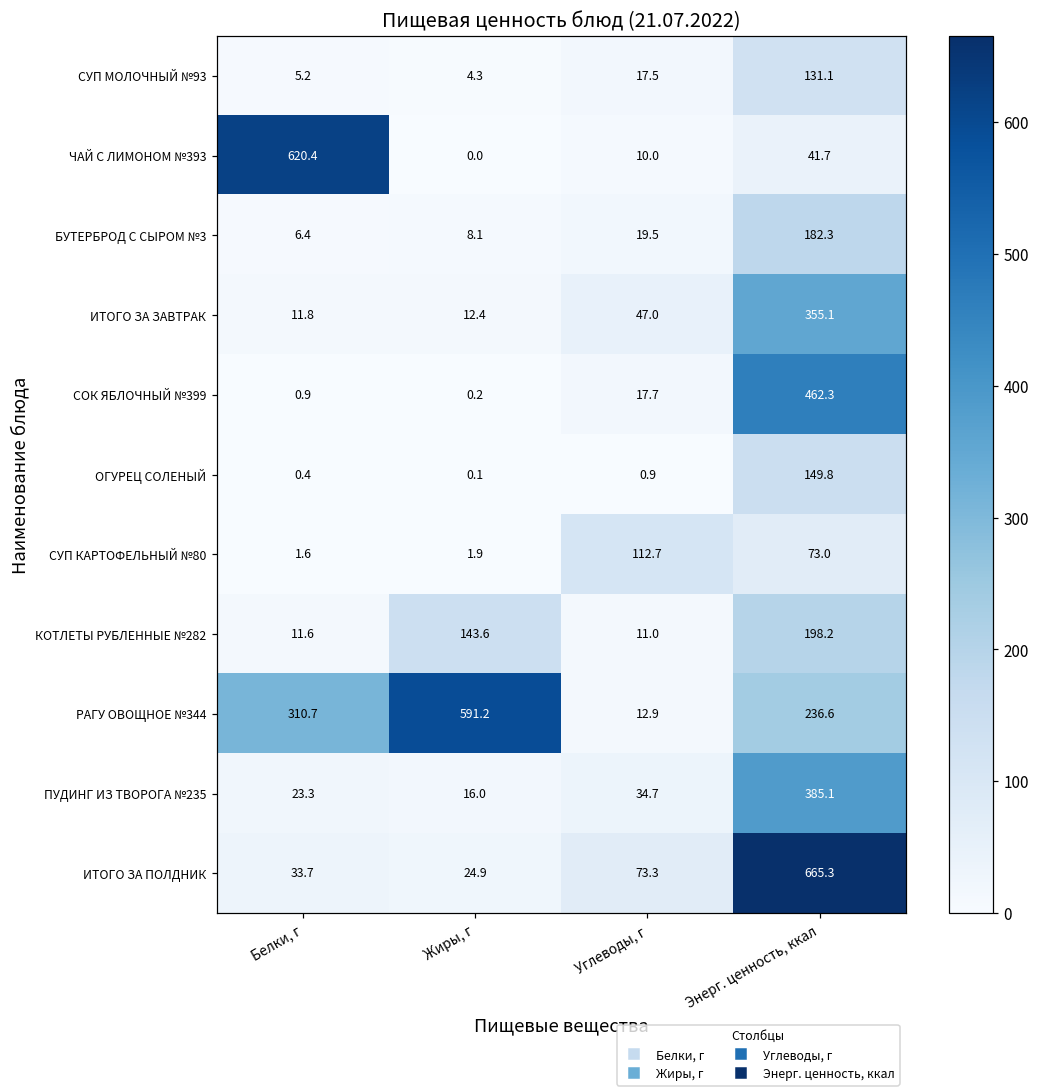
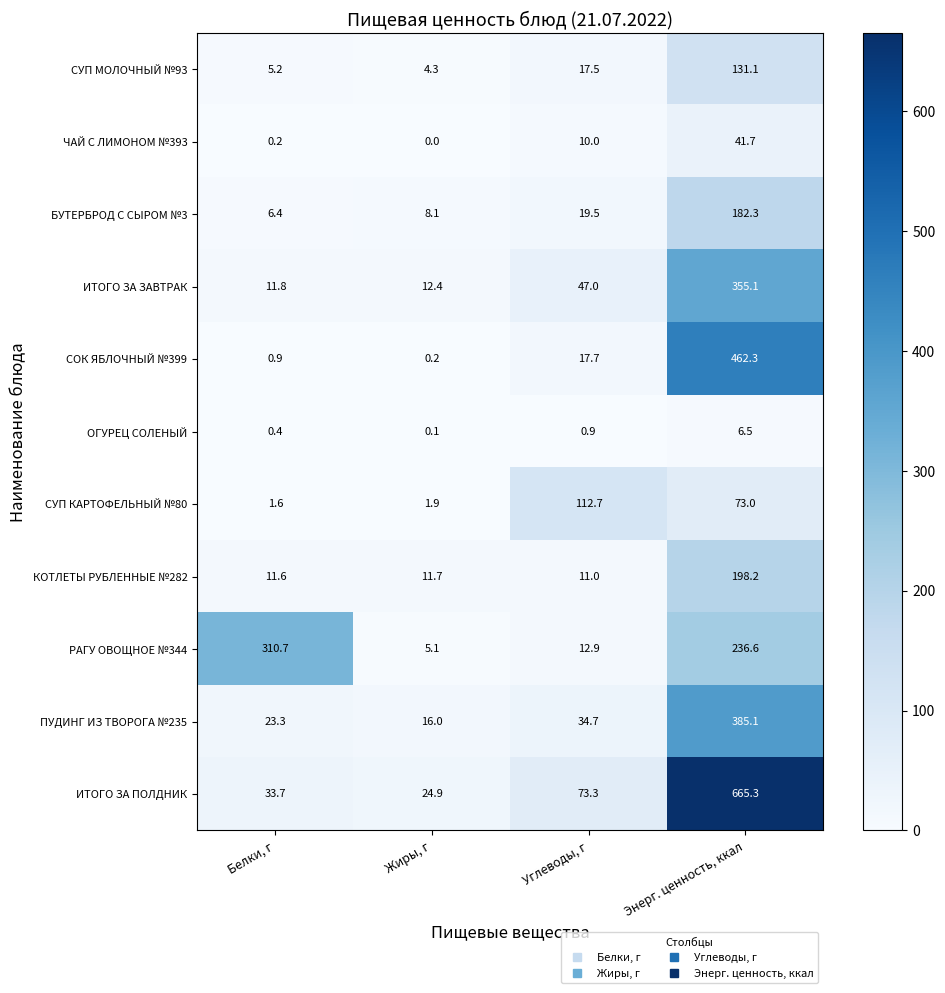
ЧАЙ С ЛИМОНОМ №393, Белки, г: 620.4 -> 0.2
ОГУРЕЦ СОЛЕНЫЙ, Энерг. ценность, ккал: 149.8 -> 6.5
КОТЛЕТЫ РУБЛЕННЫЕ №282, Жиры, г: 143.6 -> 11.7
РАГУ ОВОЩНОЕ №344, Жиры, г: 591.2 -> 5.1
